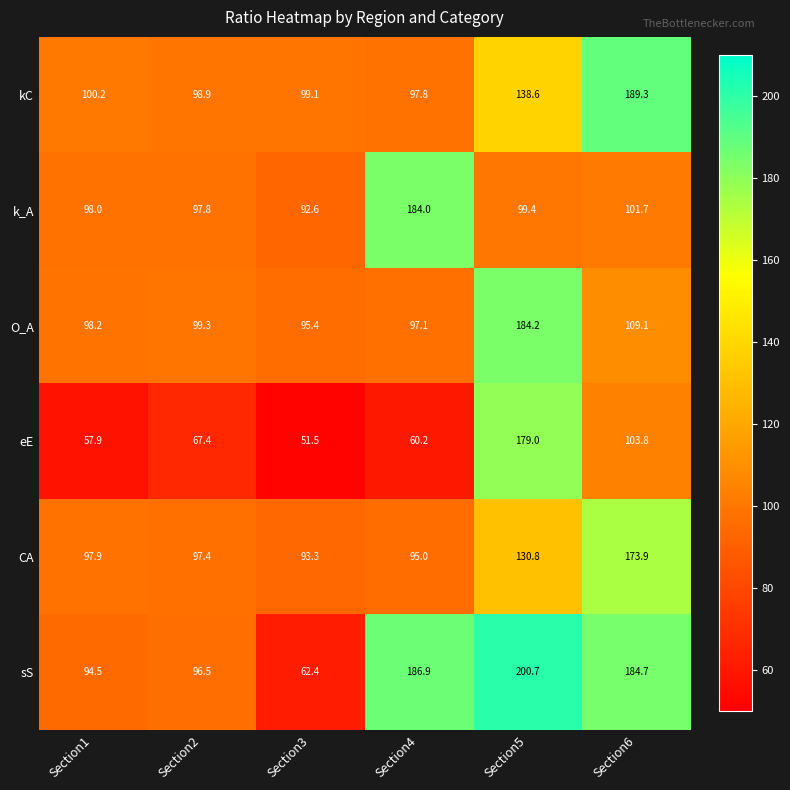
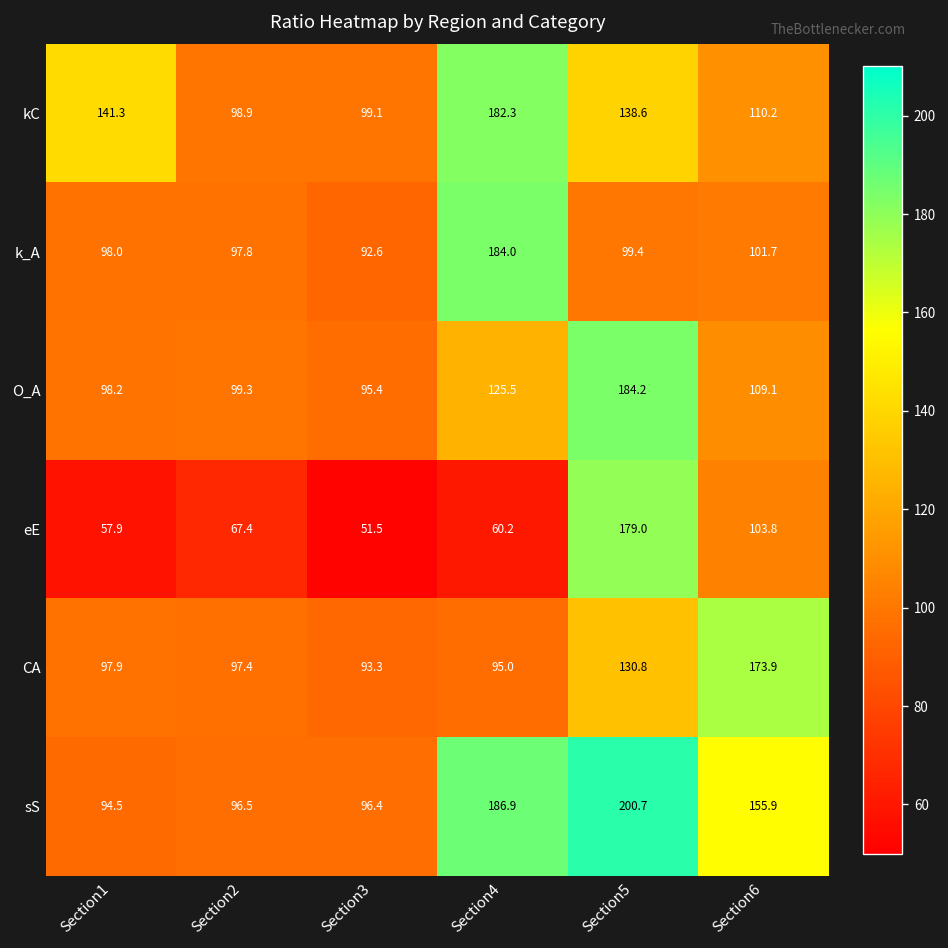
kC, Section1: 100.2 -> 141.3
kC, Section4: 97.8 -> 182.3
kC, Section6: 189.3 -> 110.2
O_A, Section4: 97.1 -> 125.5
sS, Section3: 62.4 -> 96.4
sS, Section6: 184.7 -> 155.9
